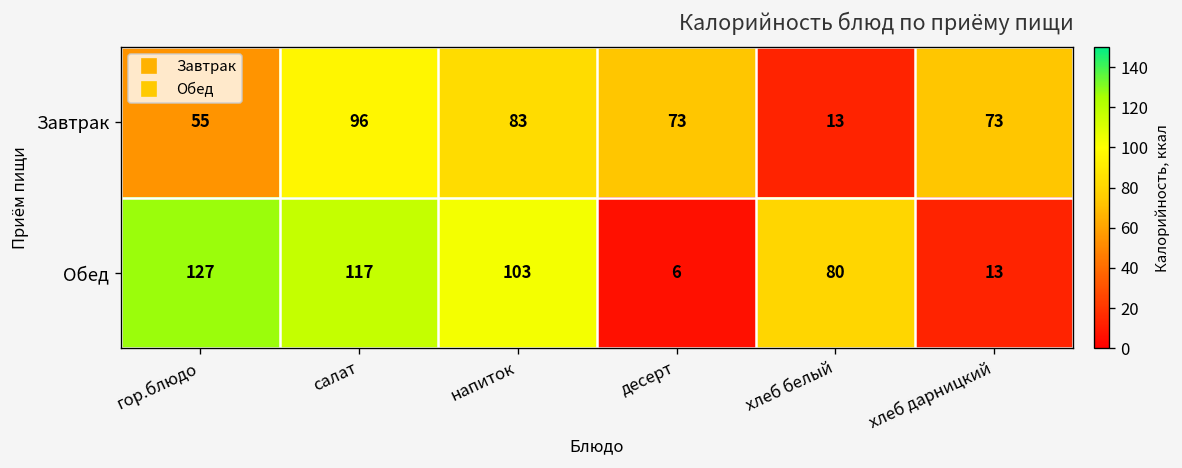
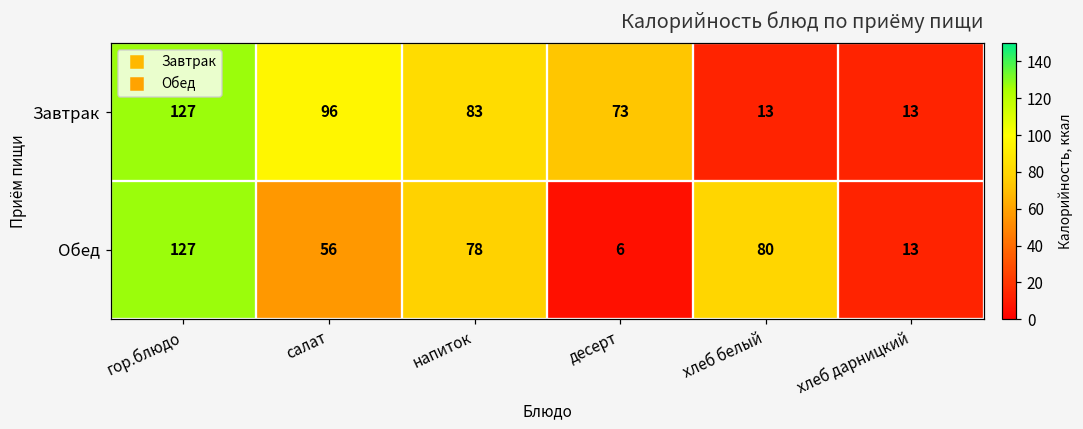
Завтрак, гор.блюдо: 55 -> 127
Завтрак, хлеб дарницкий: 73 -> 13
Обед, салат: 117 -> 56
Обед, напиток: 103 -> 78
